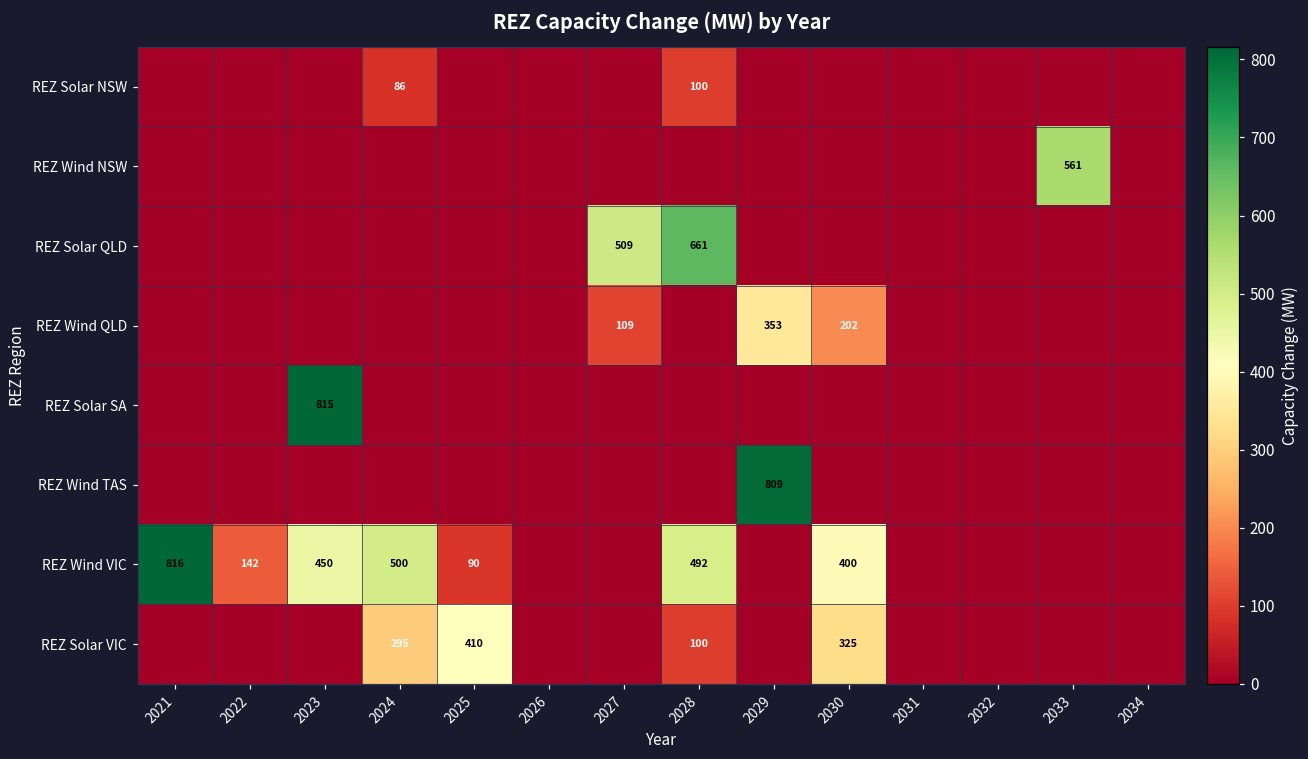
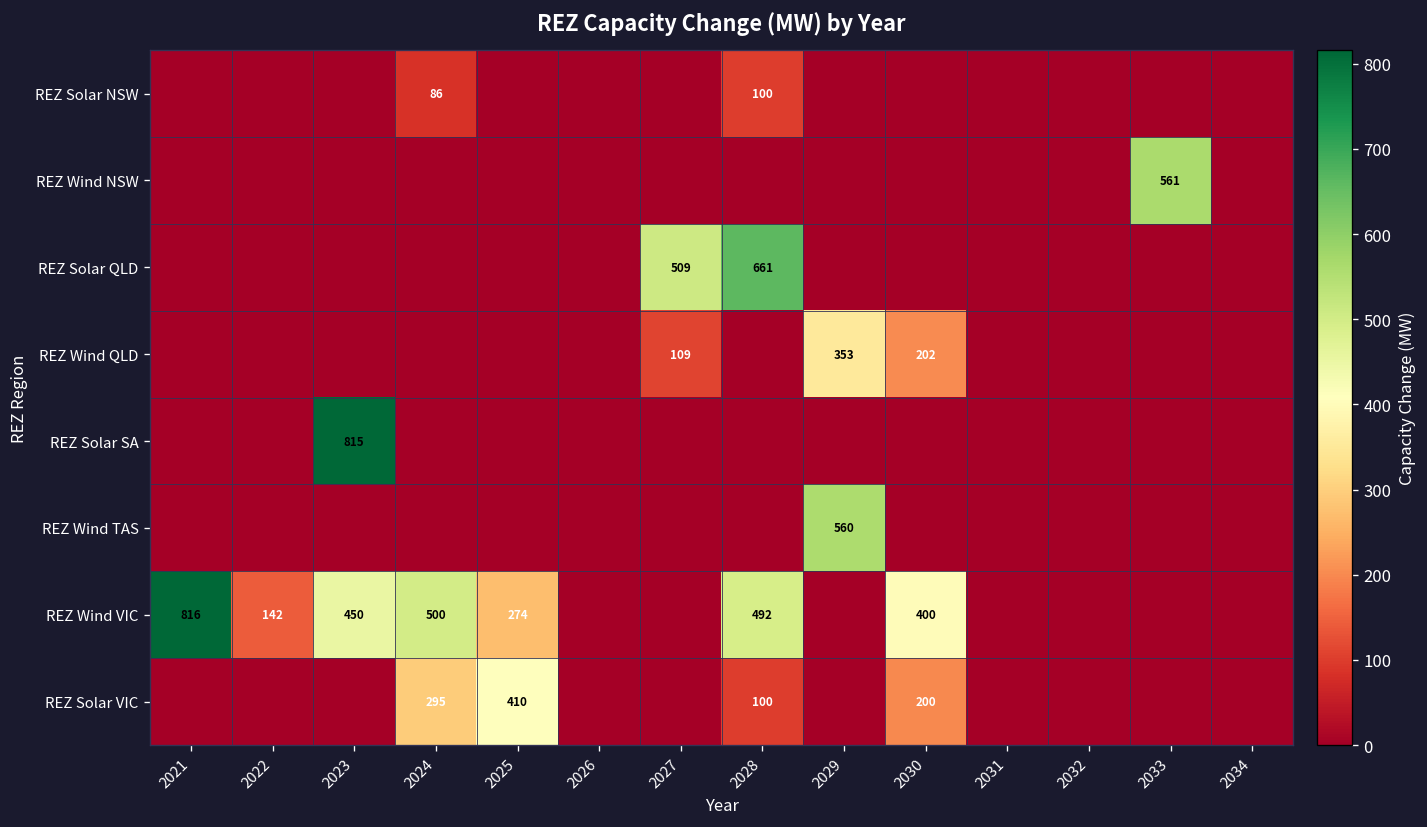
REZ Wind TAS, 2029: 809 -> 560
REZ Wind VIC, 2025: 90 -> 274
REZ Solar VIC, 2030: 325 -> 200
